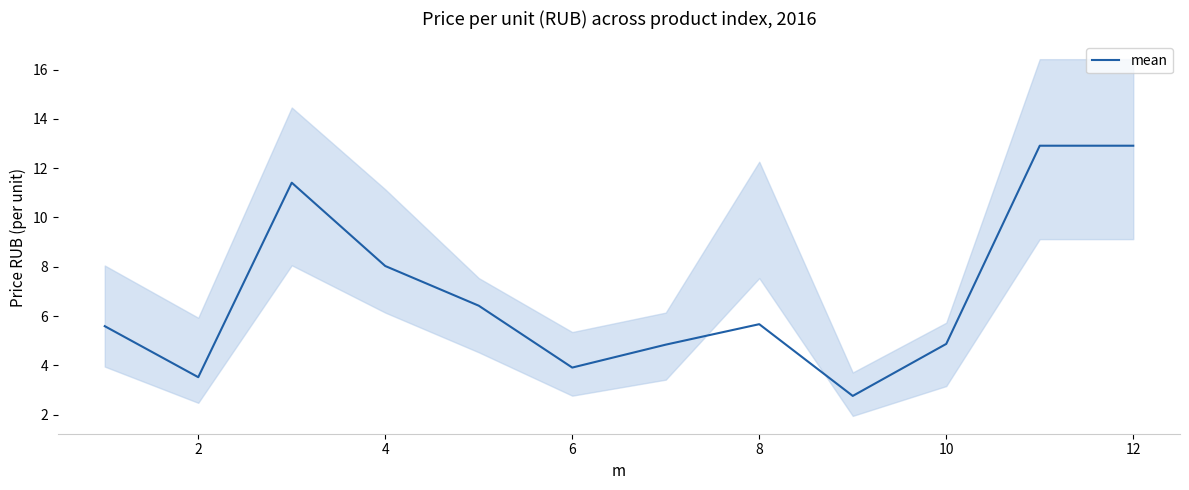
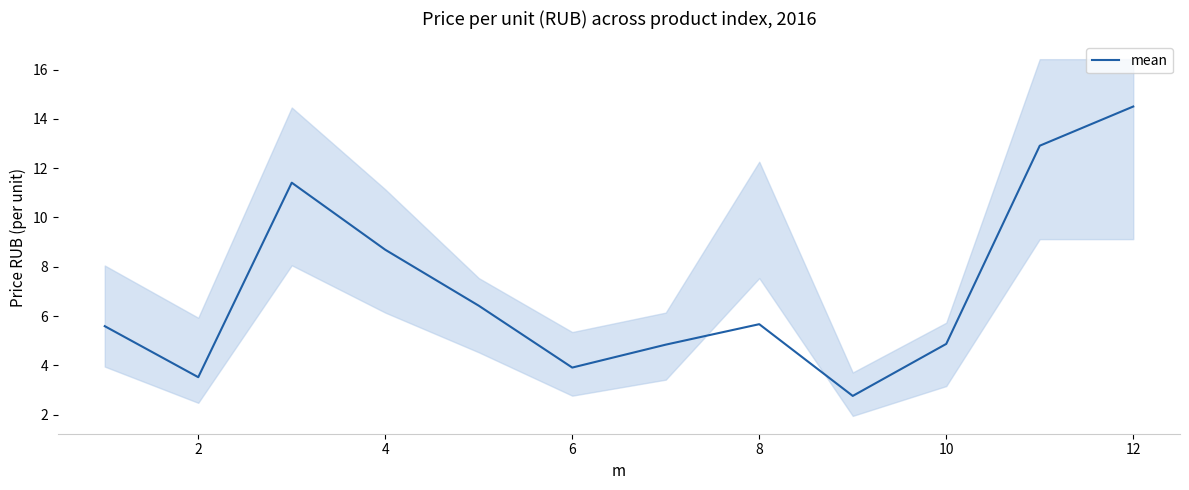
mean, 4: 8.0 -> 8.7
mean, 12: 12.9 -> 14.5
